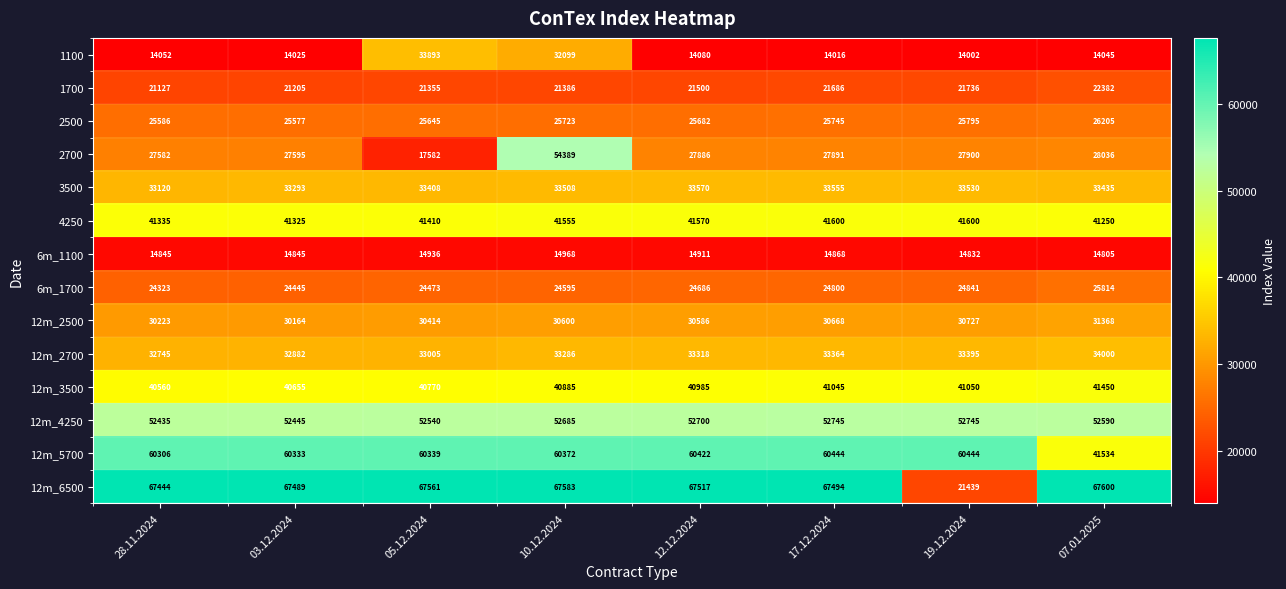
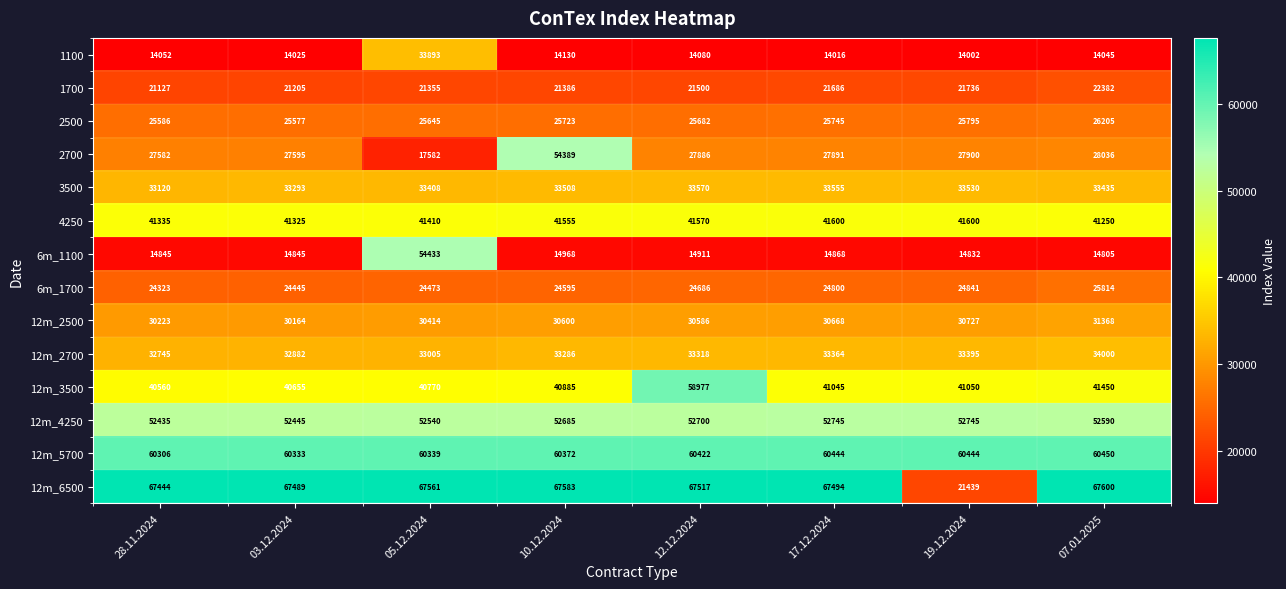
1100, 10.12.2024: 32099 -> 14130
6m_1100, 05.12.2024: 14936 -> 54433
12m_3500, 12.12.2024: 40985 -> 58977
12m_5700, 07.01.2025: 41534 -> 60450
